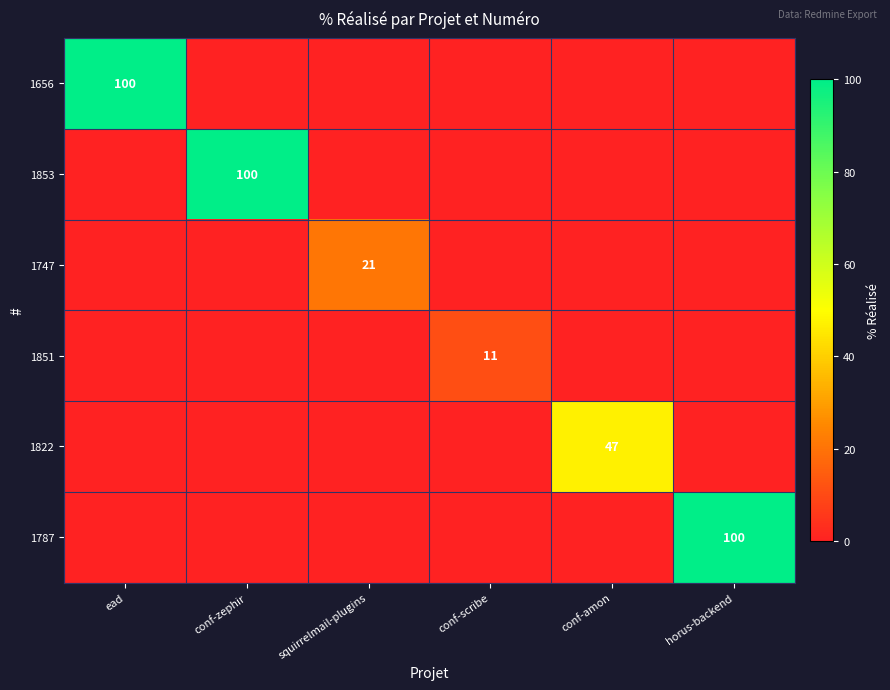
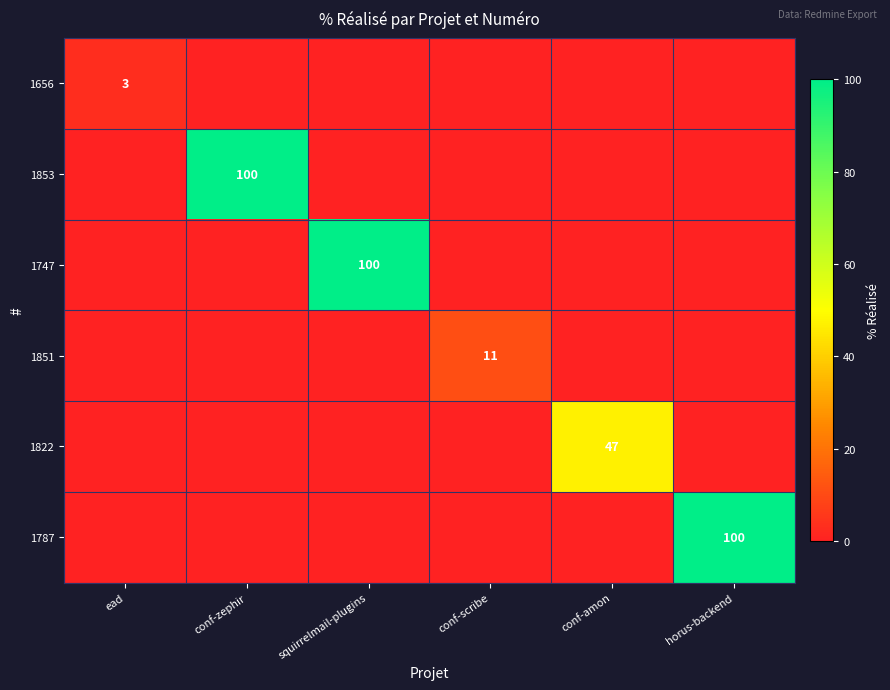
1656, ead: 100 -> 3
1747, squirrelmail-plugins: 21 -> 100
